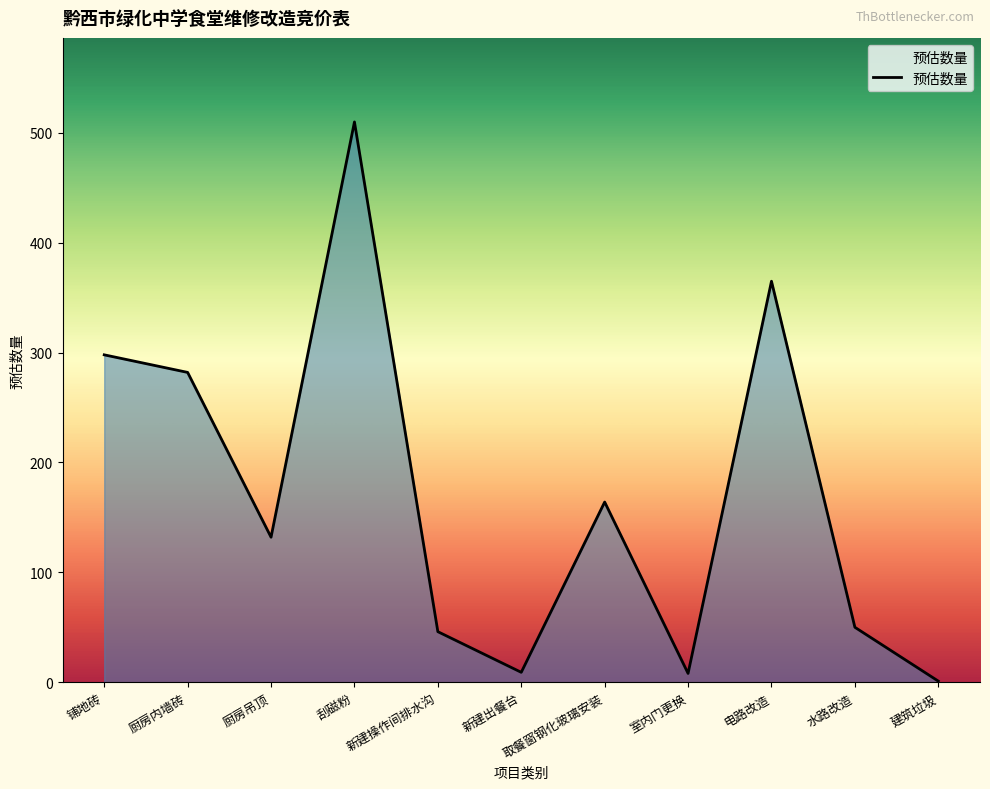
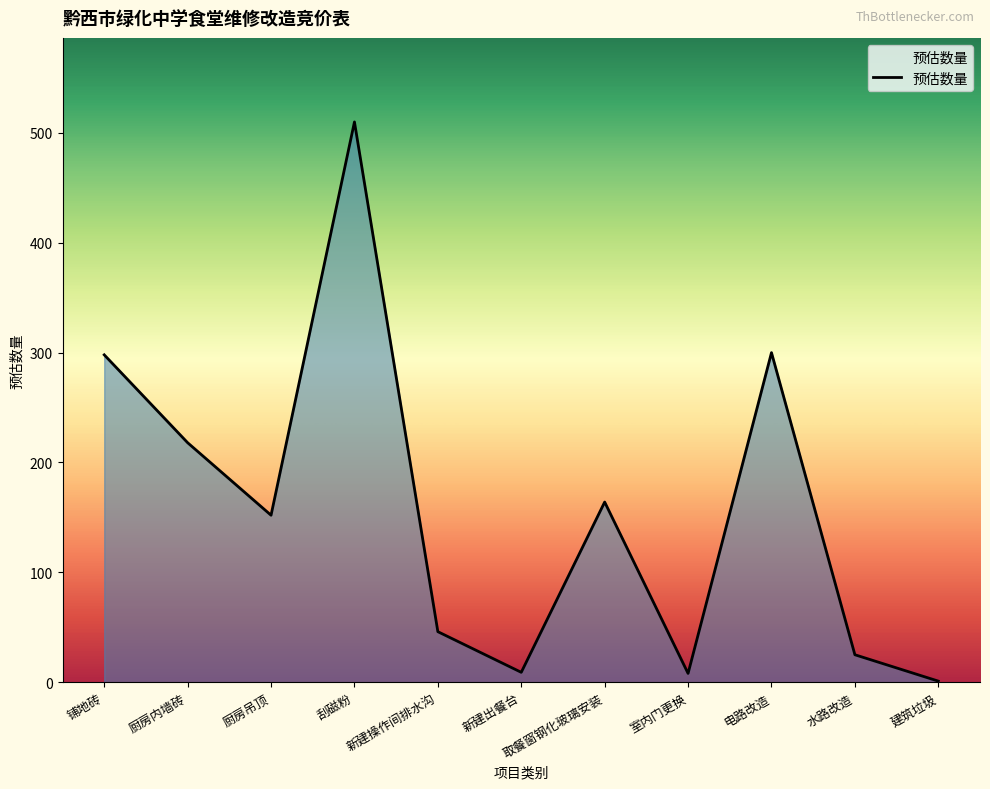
厨房内墙砖: 282 -> 218
厨房吊顶: 132 -> 152
电路改造: 365 -> 300
水路改造: 50 -> 25
